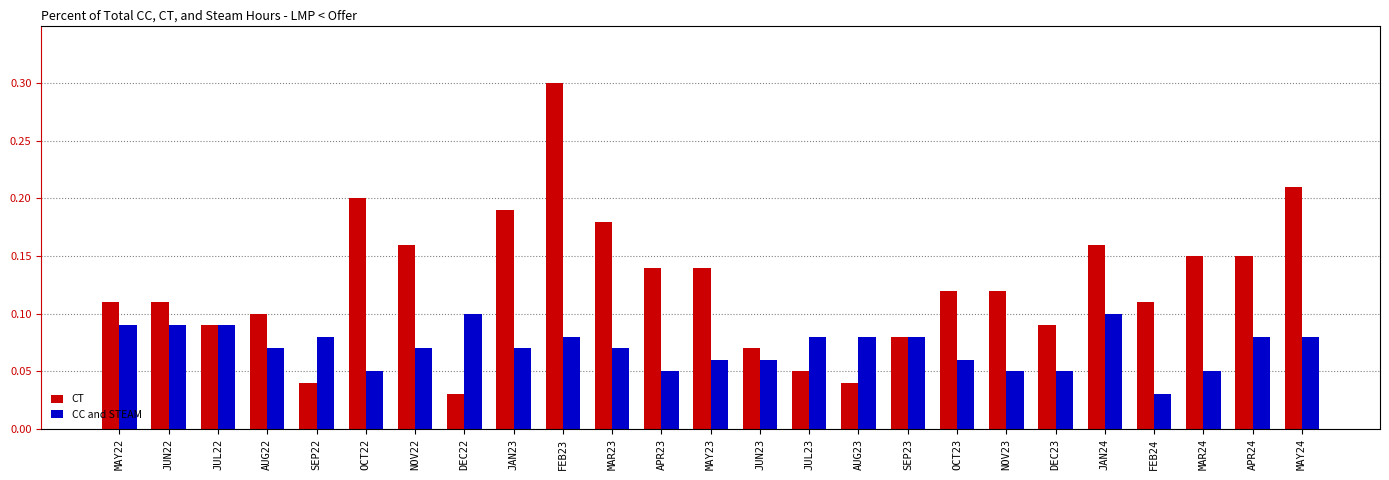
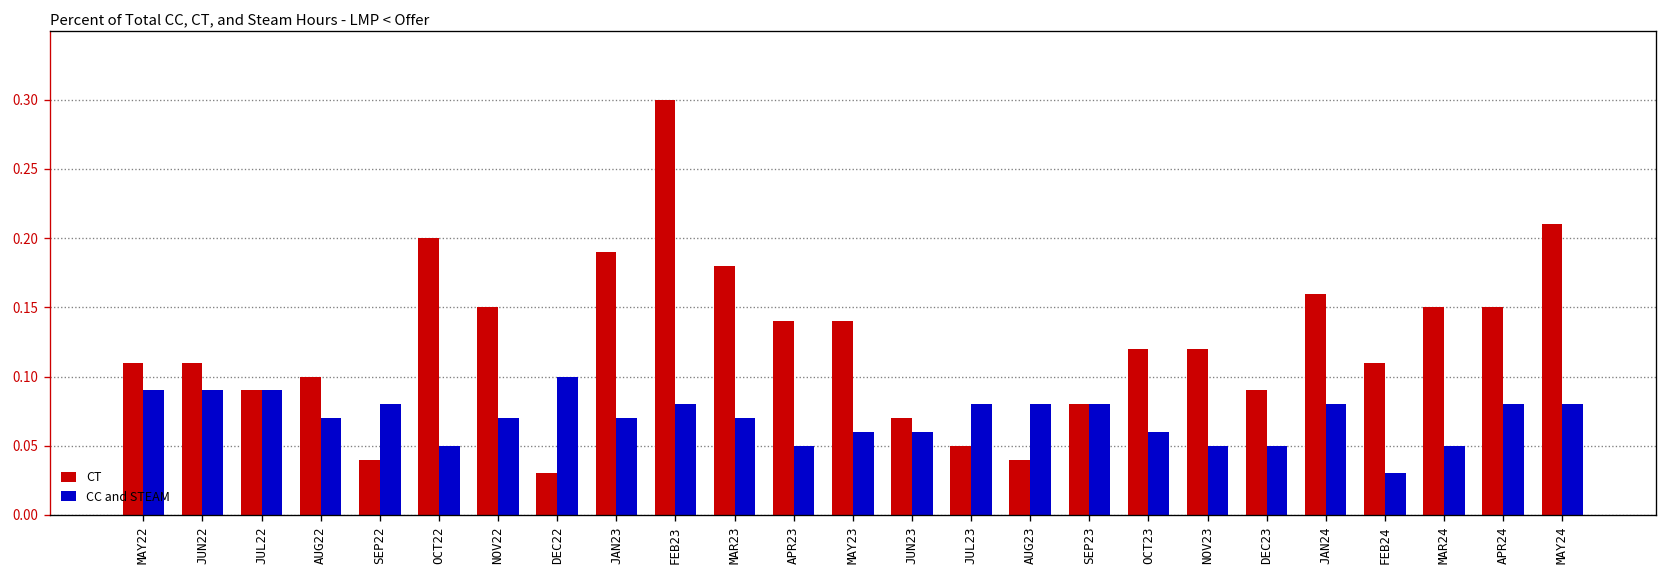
CT, NOV22: 0.16 -> 0.15
CC and STEAM, JAN24: 0.10 -> 0.08
